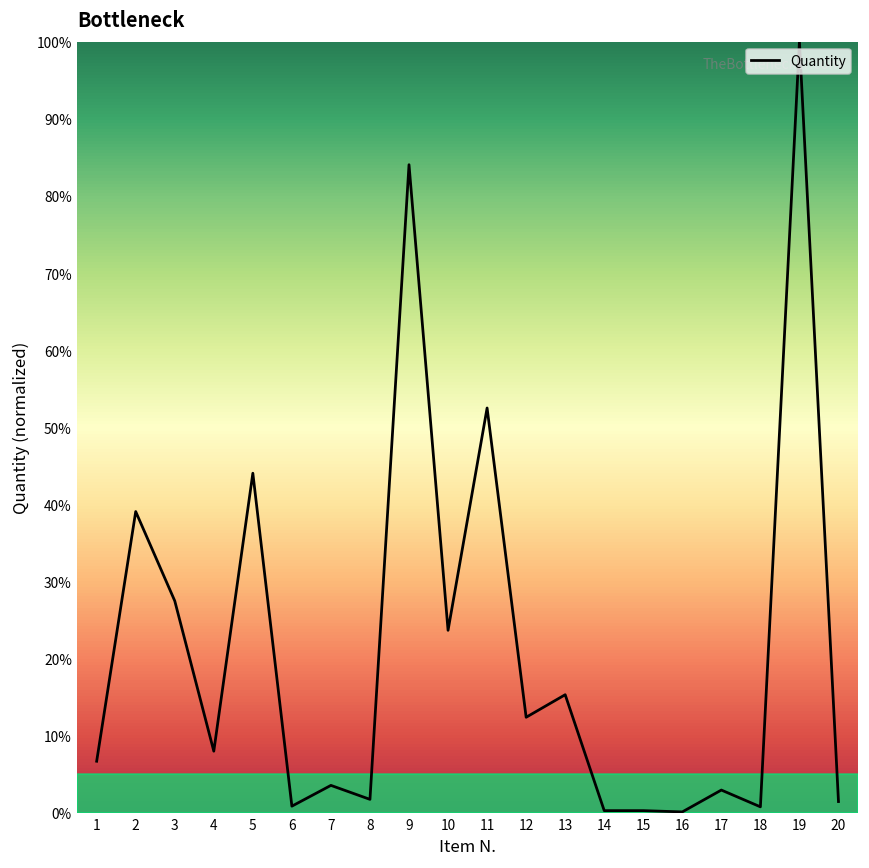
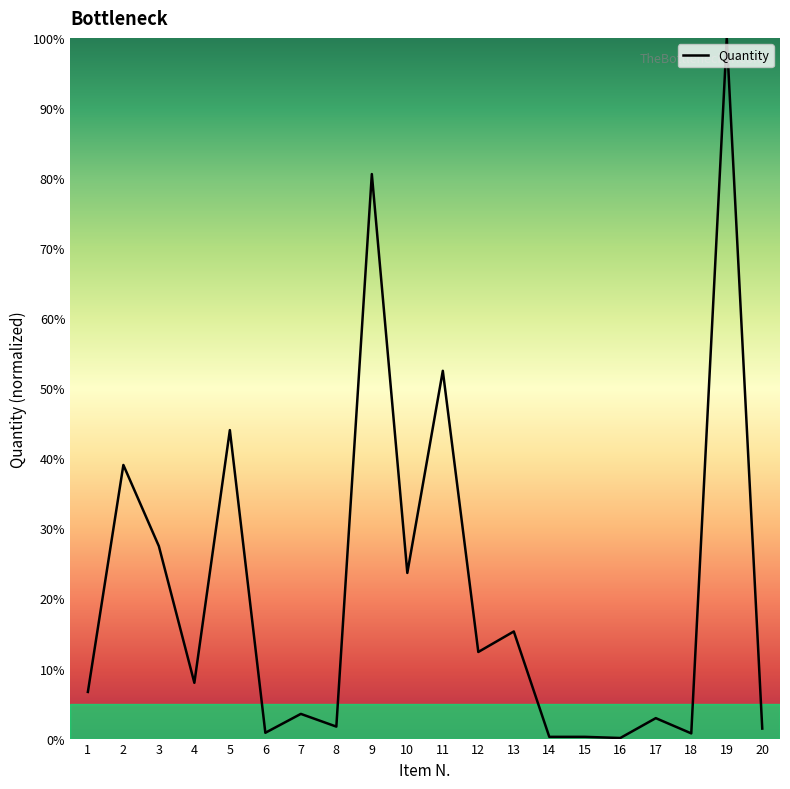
9: 84% -> 81%
